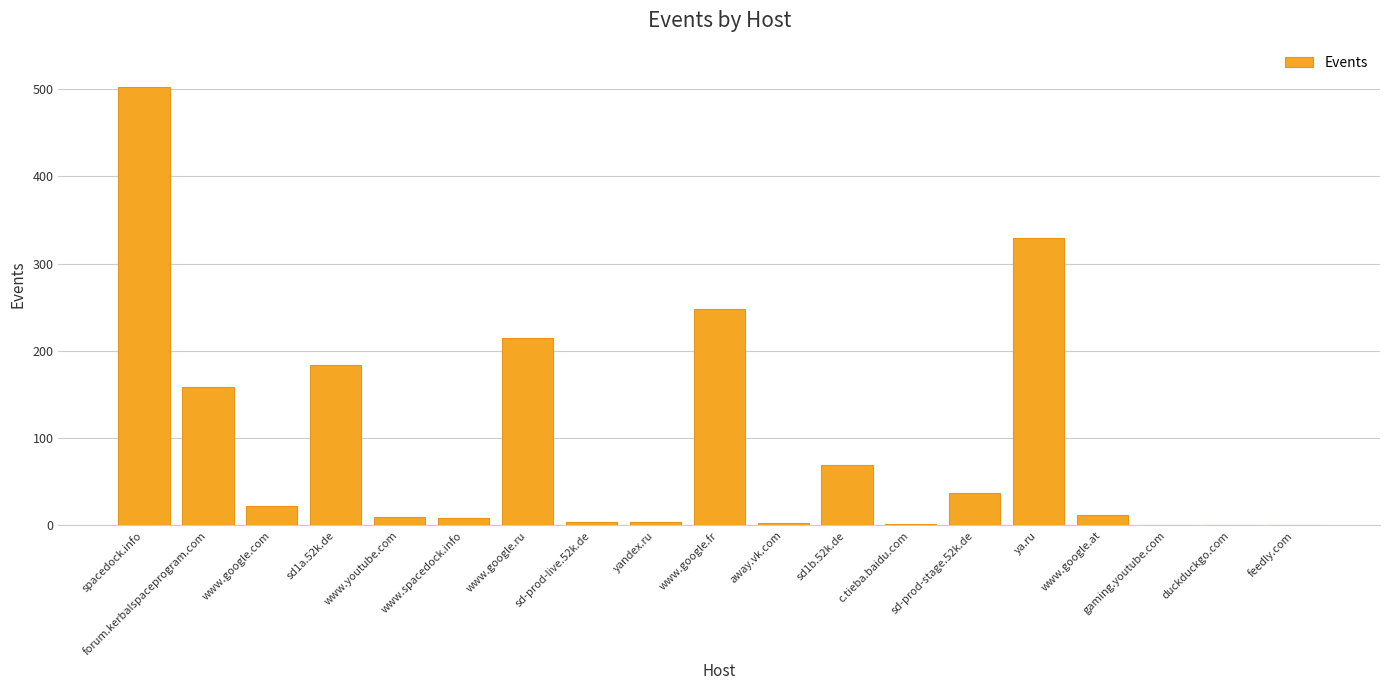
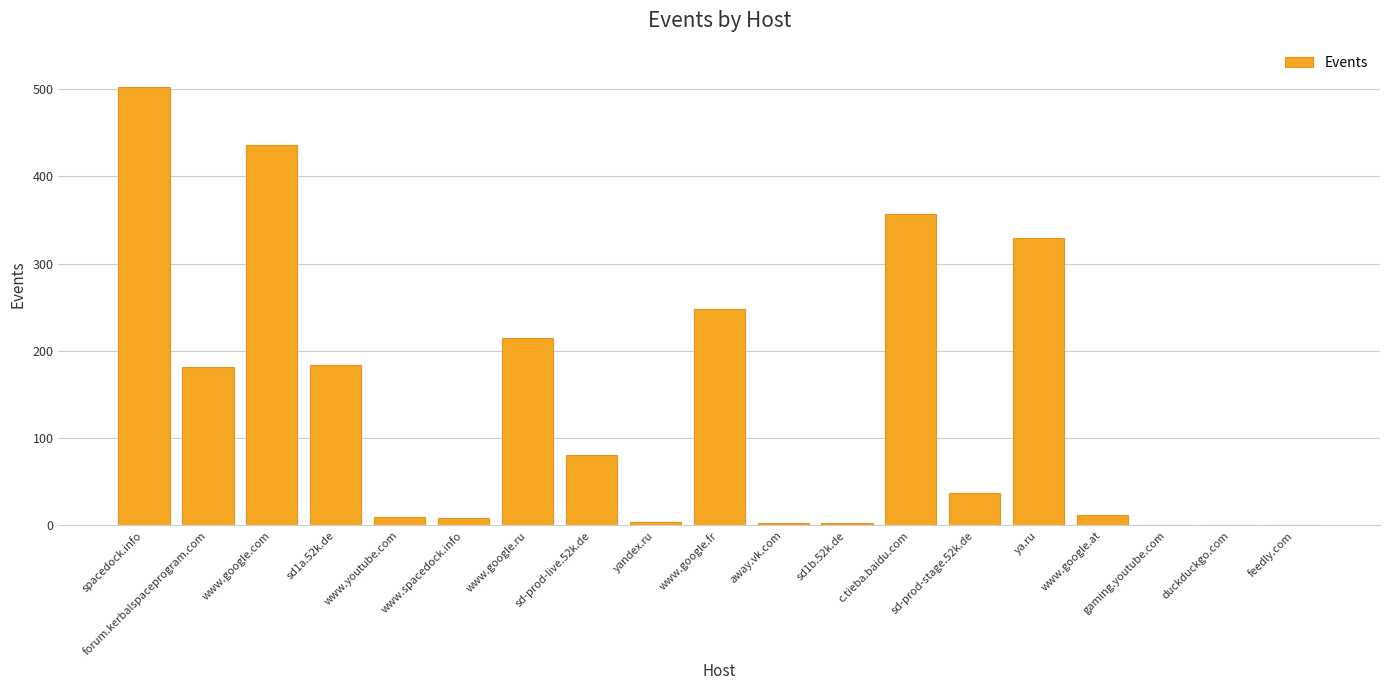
forum.kerbalspaceprogram.com: 160 -> 180
www.google.com: 20 -> 440
sd-prod-live.52k.de: 0 -> 80
sd1b.52k.de: 70 -> 0
c.tieba.baidu.com: 0 -> 360
